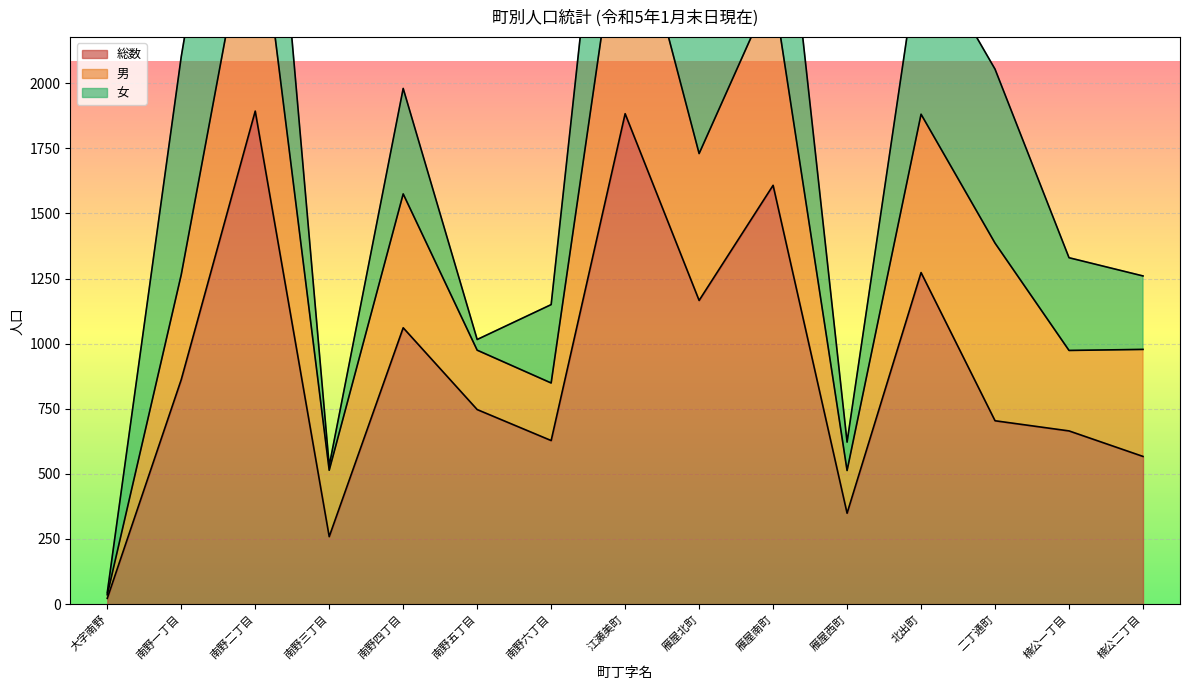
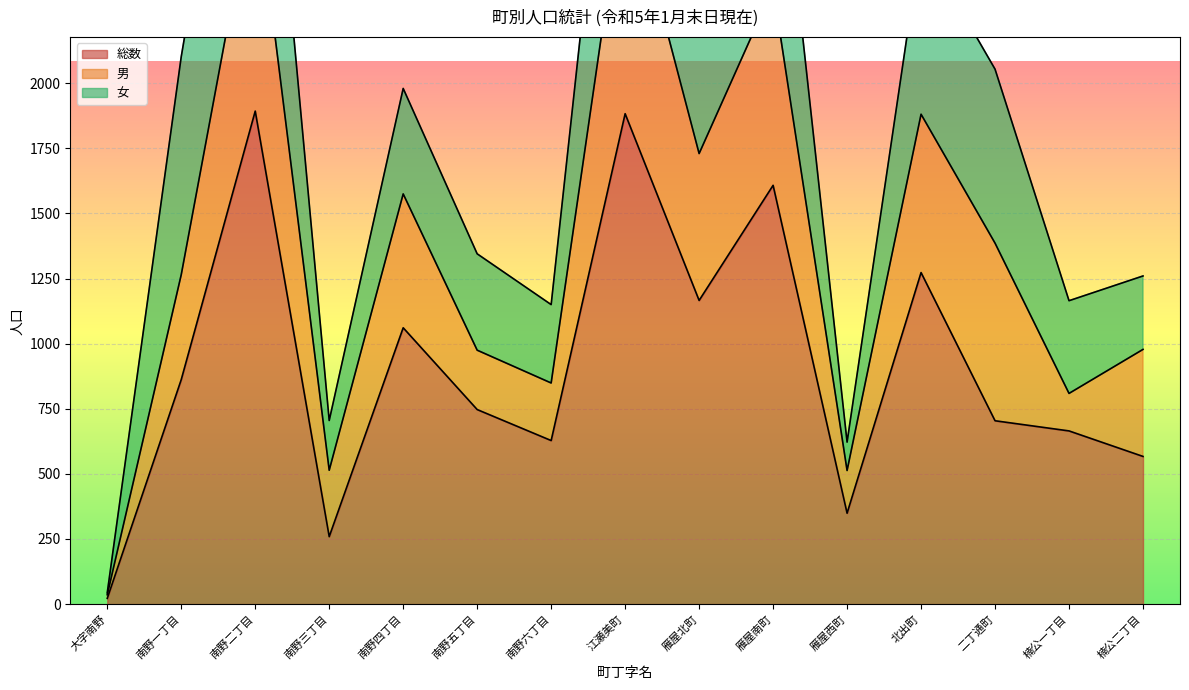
女, 南野三丁目: 20 -> 190
女, 南野五丁目: 40 -> 370
男, 楠公一丁目: 310 -> 140
